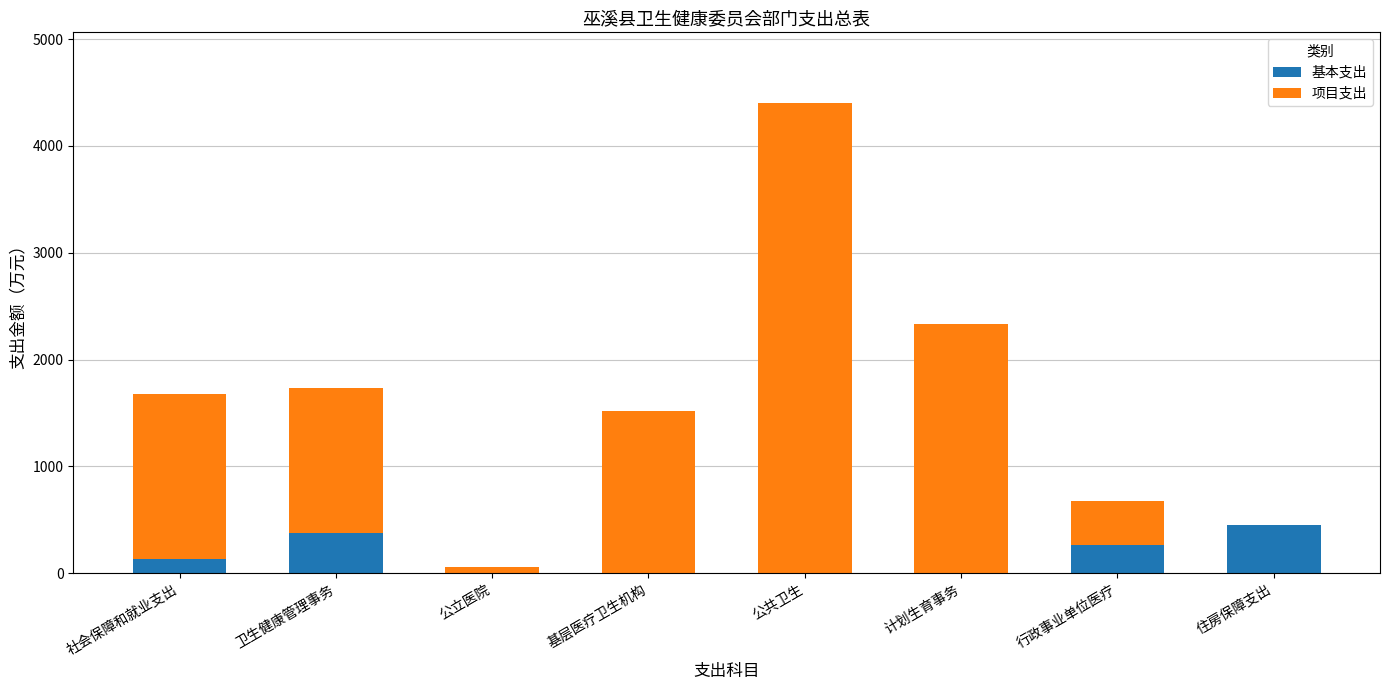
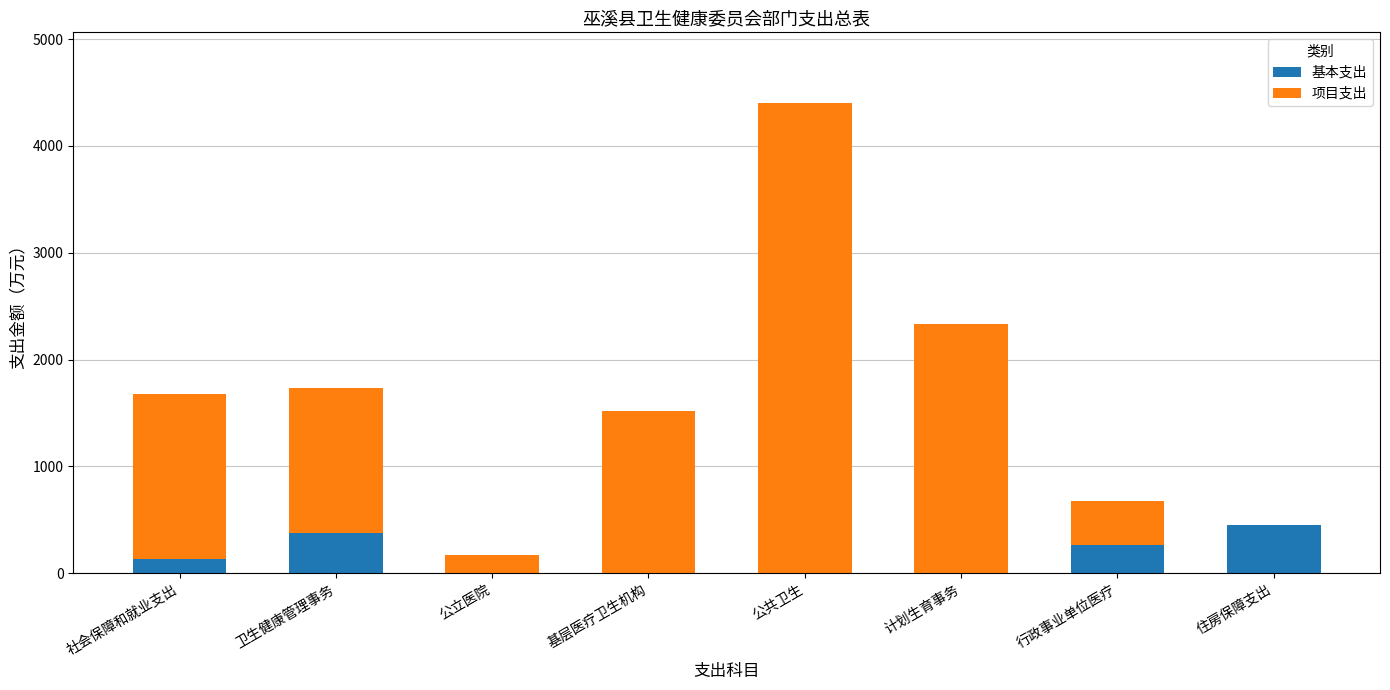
项目支出, 公立医院: 60 -> 170
